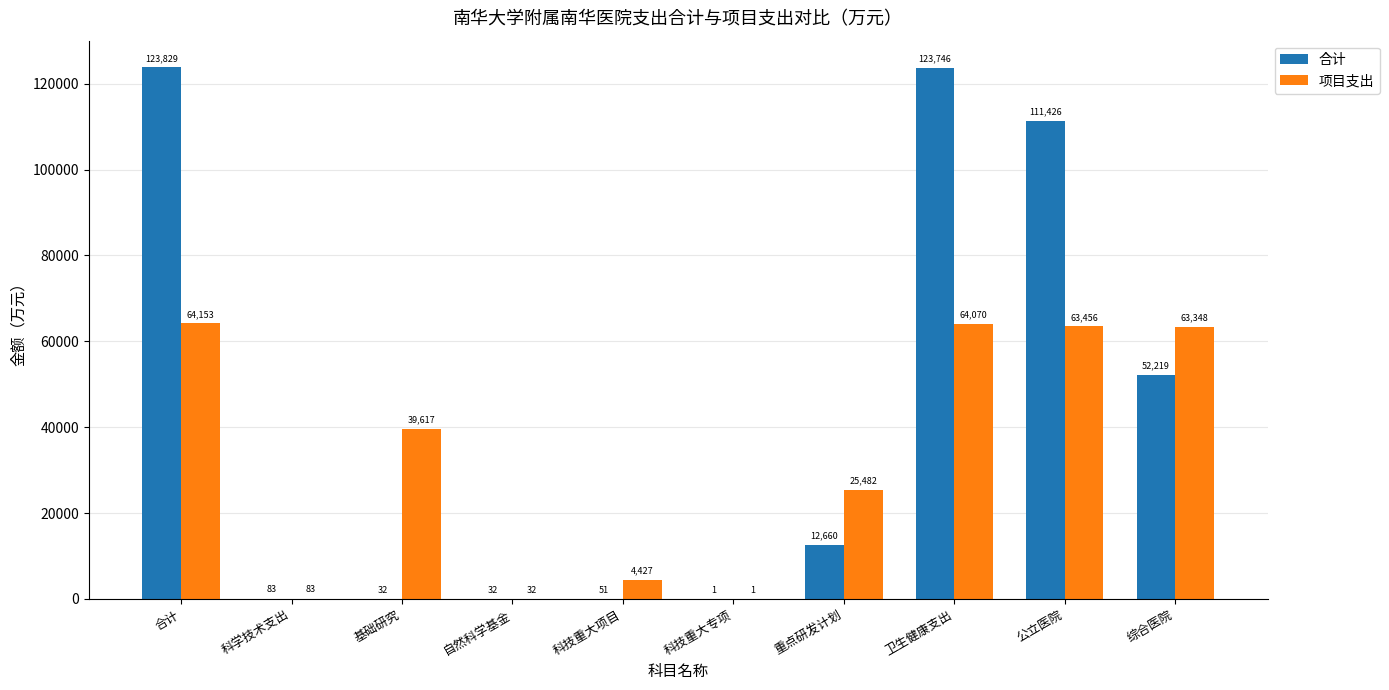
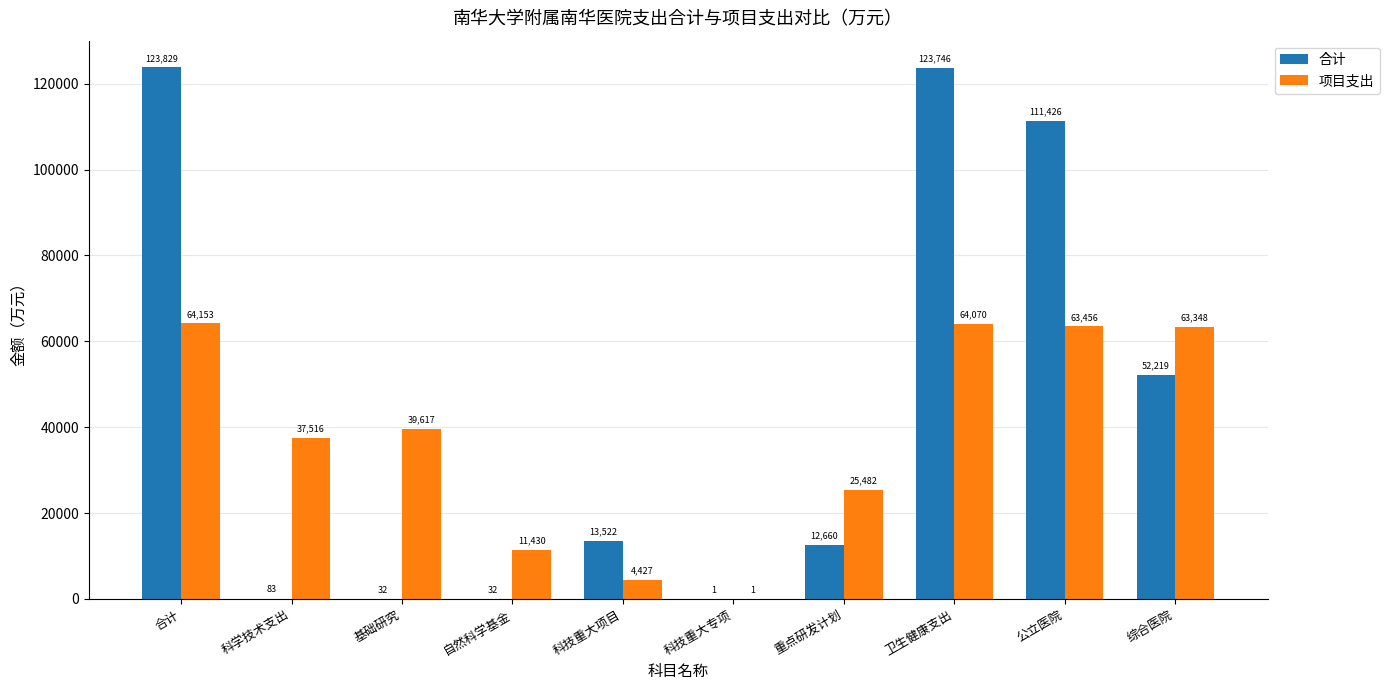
项目支出, 科学技术支出: 83 -> 37,516
项目支出, 自然科学基金: 32 -> 11,430
合计, 科技重大项目: 51 -> 13,522
